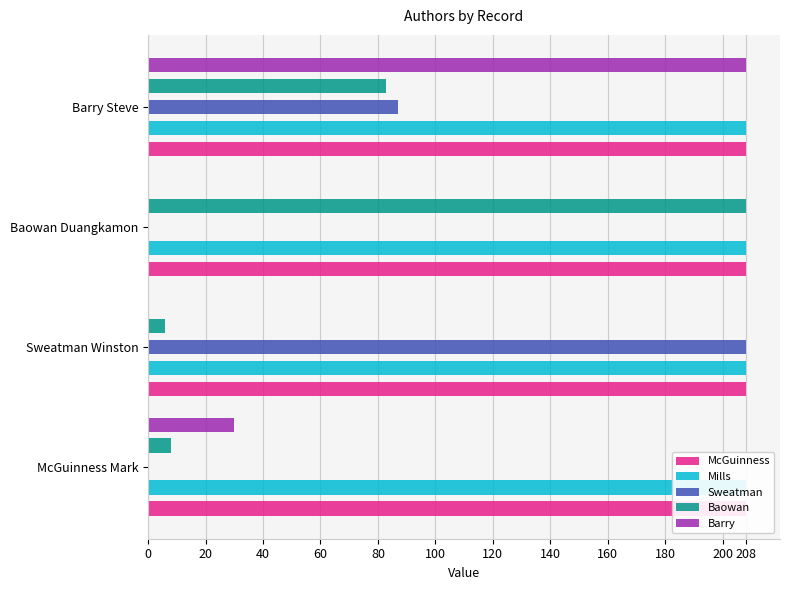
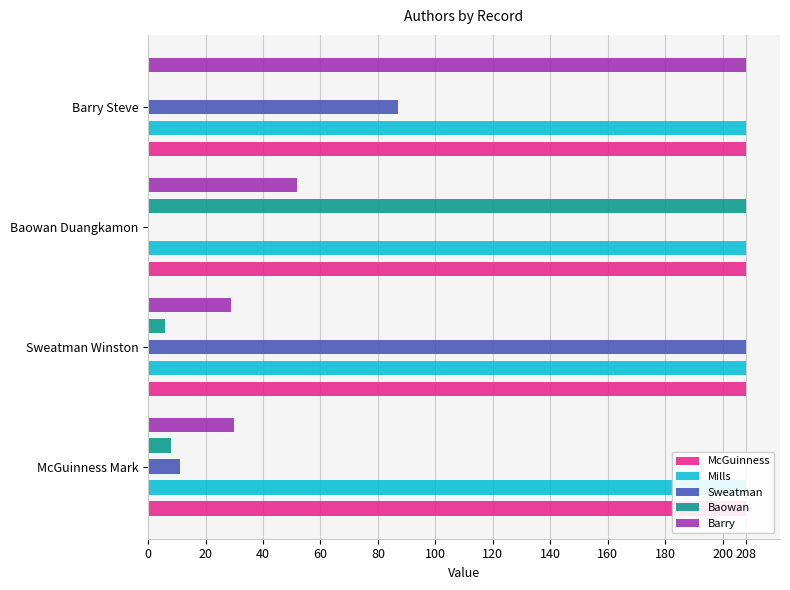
Baowan, Barry Steve: 83 -> 0
Barry, Baowan Duangkamon: 0 -> 52
Barry, Sweatman Winston: 0 -> 29
Sweatman, McGuinness Mark: 0 -> 11
